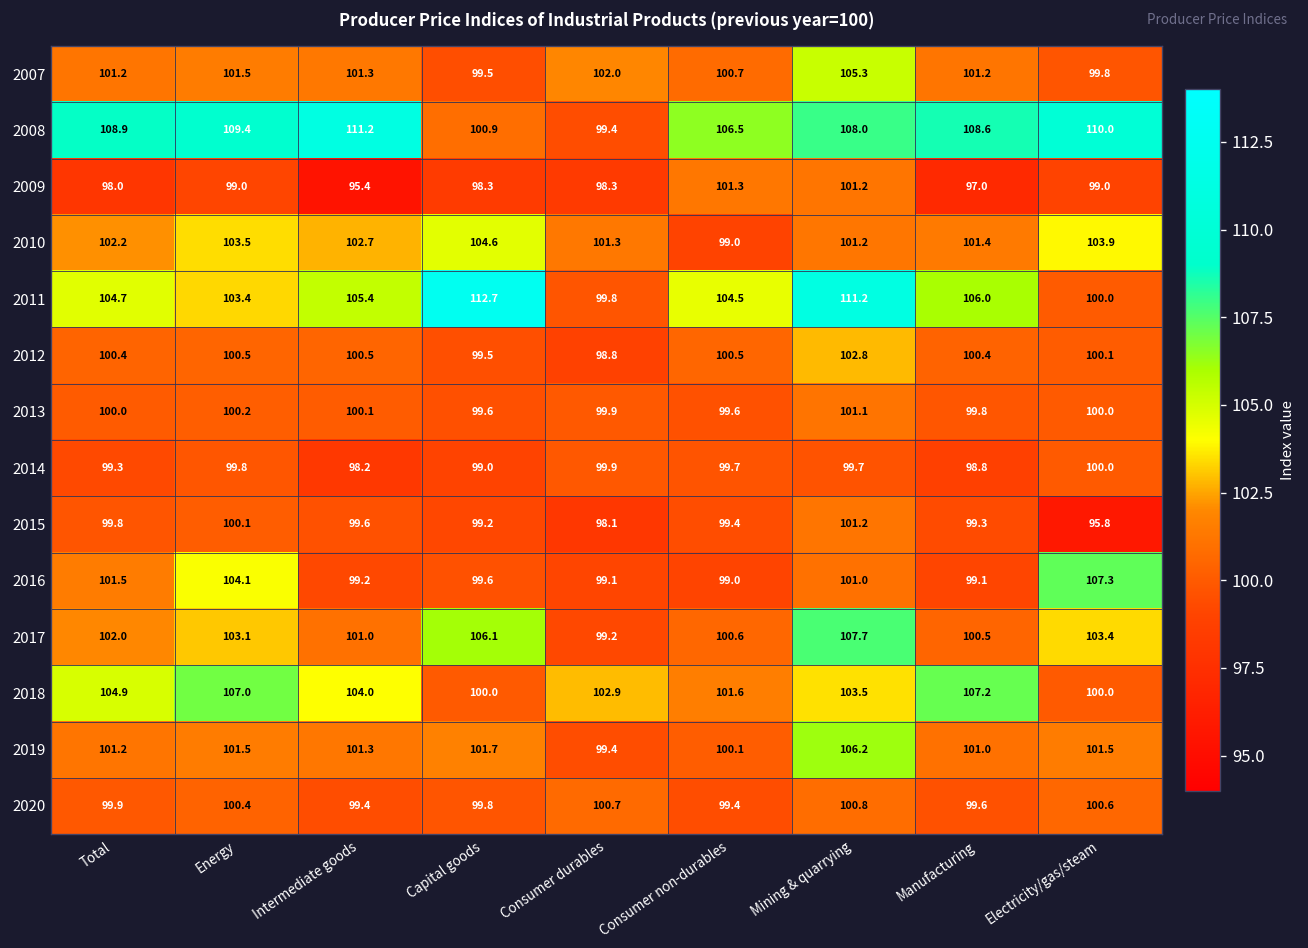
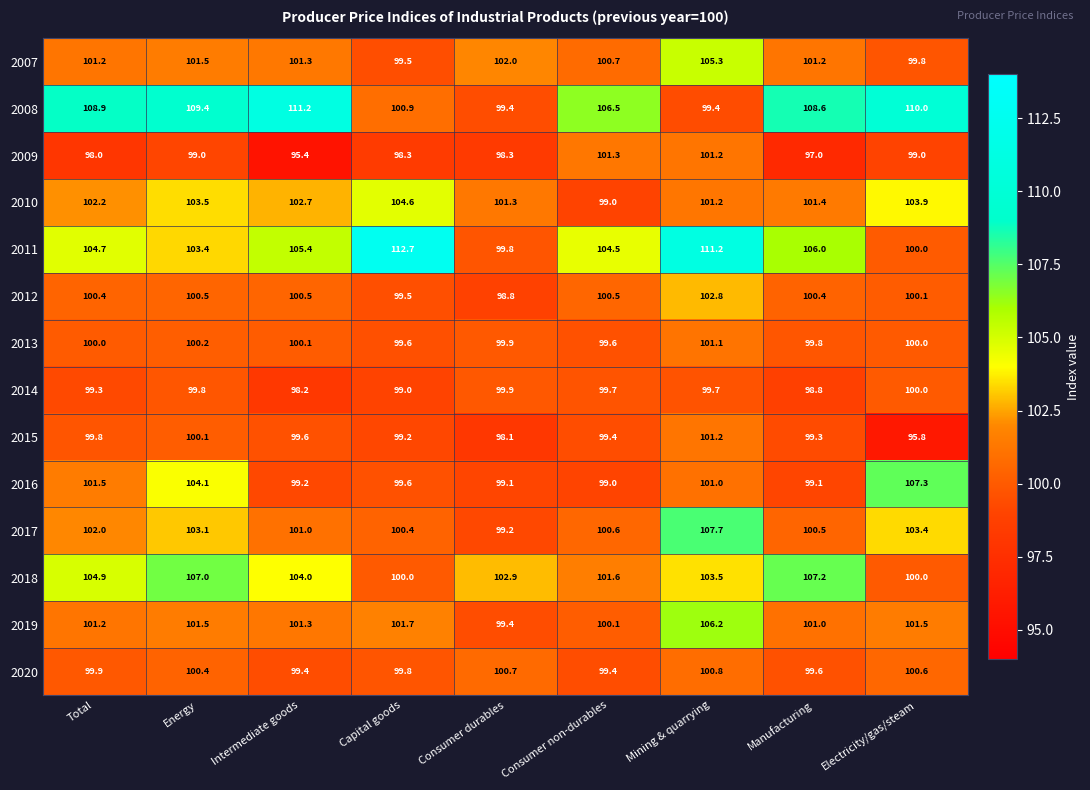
2008, Mining & quarrying: 108.0 -> 99.4
2017, Capital goods: 106.1 -> 100.4
